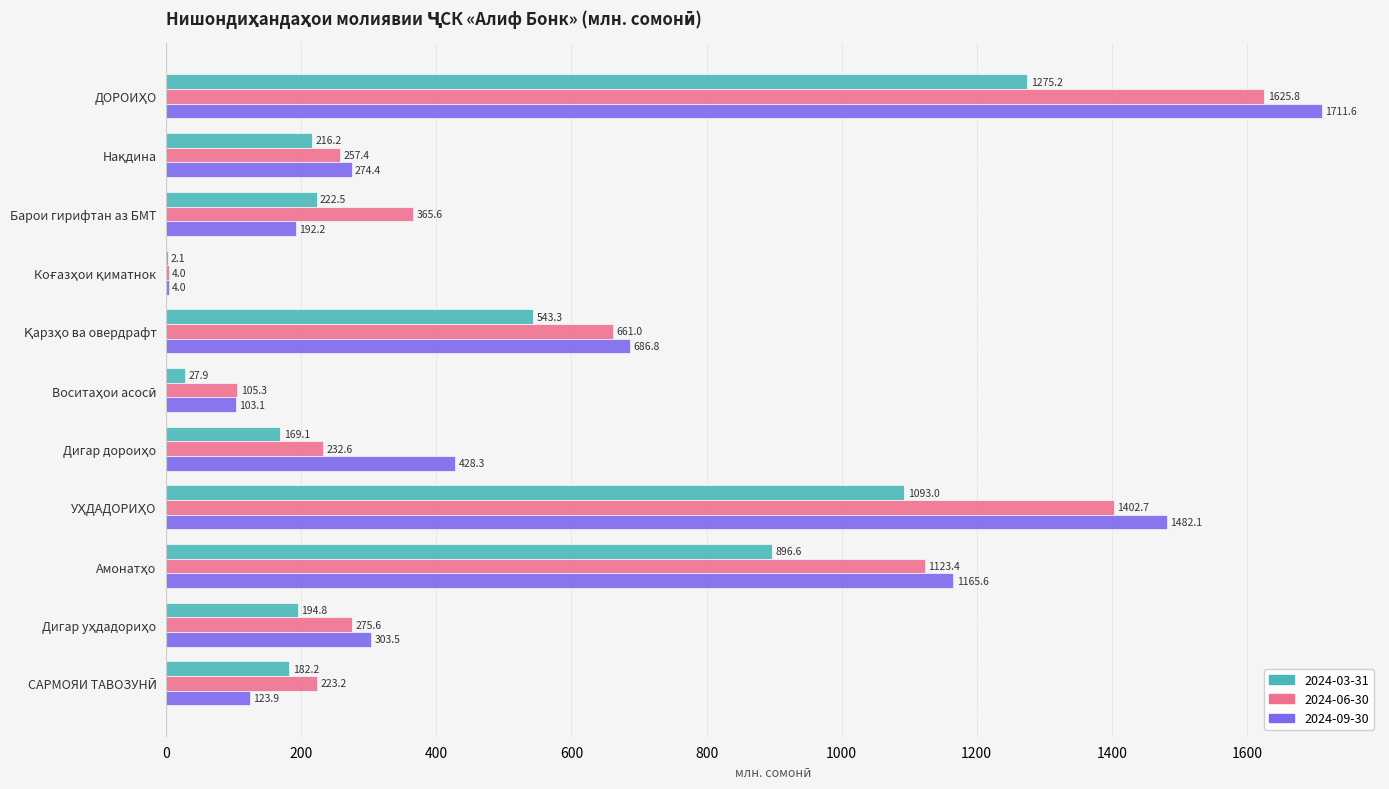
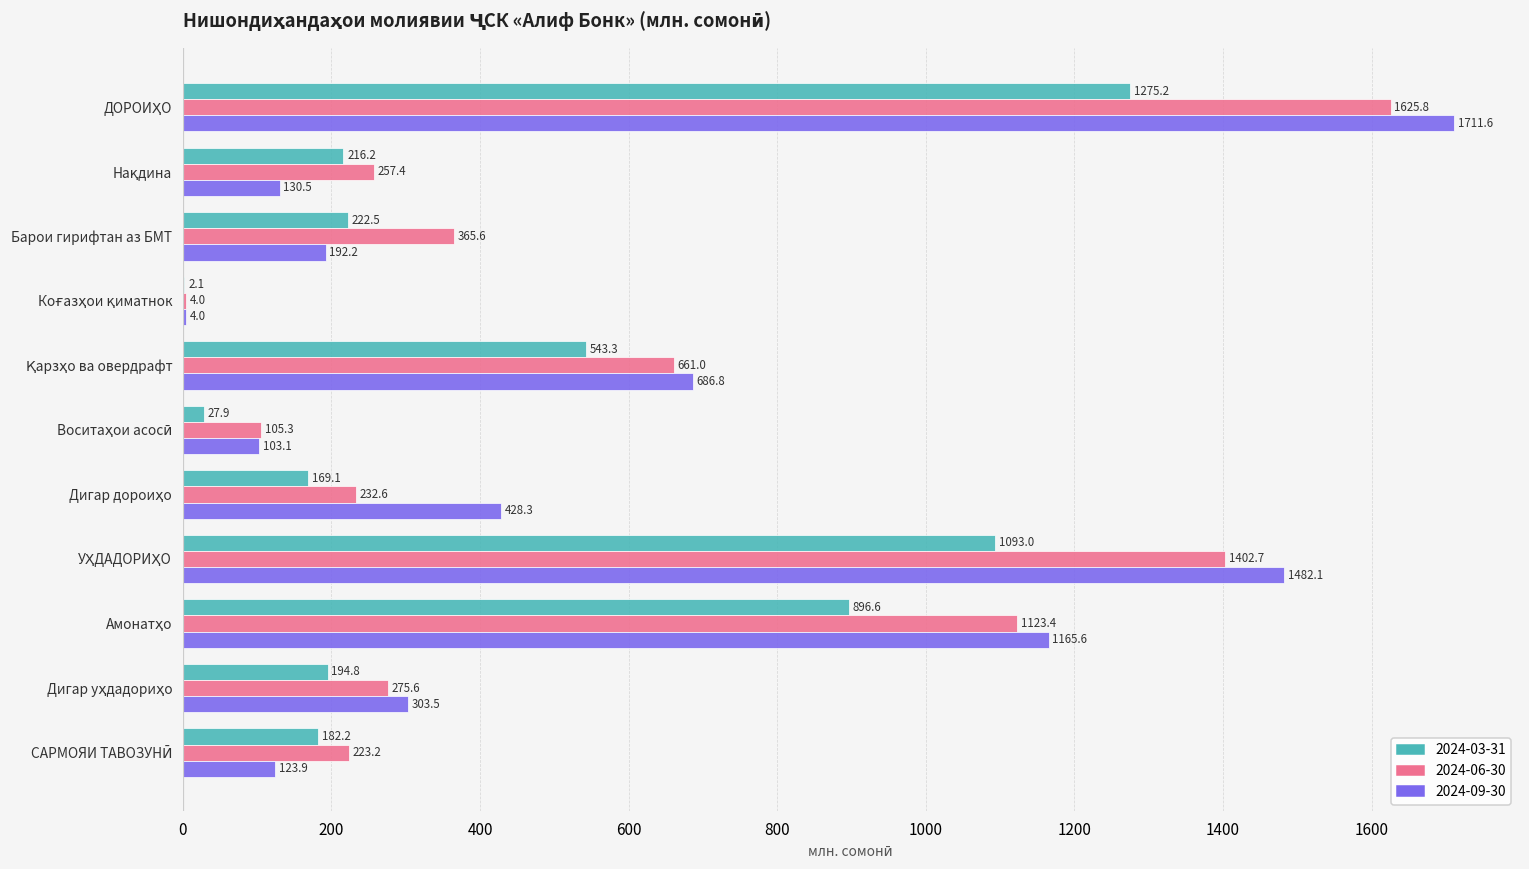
2024-09-30, Нақдина: 274.4 -> 130.5
